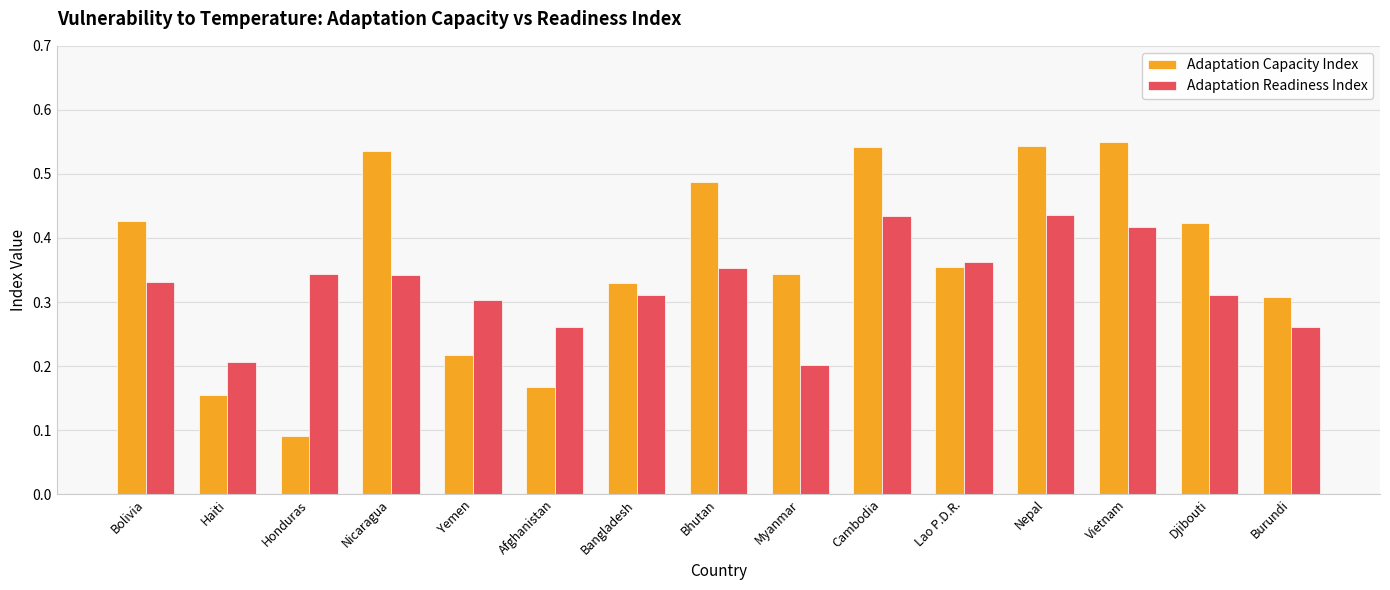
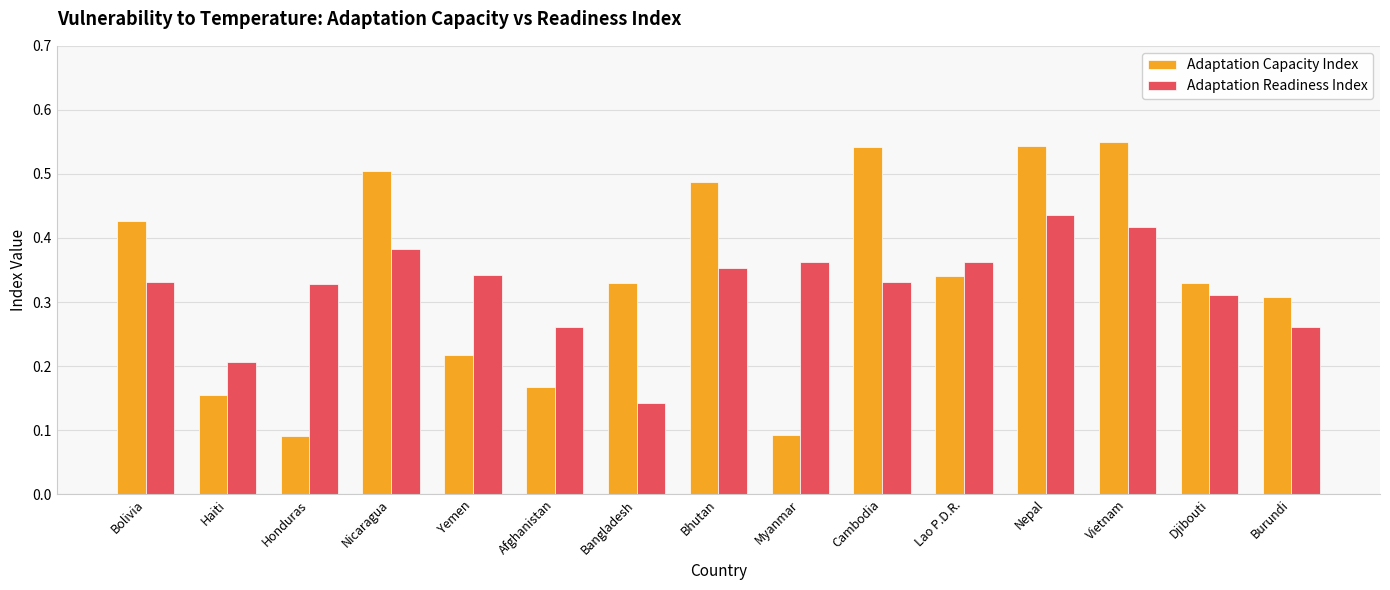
Adaptation Readiness Index, Honduras: 0.34 -> 0.33
Adaptation Capacity Index, Nicaragua: 0.54 -> 0.50
Adaptation Readiness Index, Nicaragua: 0.34 -> 0.38
Adaptation Readiness Index, Yemen: 0.30 -> 0.34
Adaptation Readiness Index, Bangladesh: 0.31 -> 0.14
Adaptation Capacity Index, Myanmar: 0.34 -> 0.09
Adaptation Readiness Index, Myanmar: 0.20 -> 0.36
Adaptation Readiness Index, Cambodia: 0.43 -> 0.33
Adaptation Capacity Index, Lao P.D.R.: 0.35 -> 0.34
Adaptation Capacity Index, Djibouti: 0.42 -> 0.33
